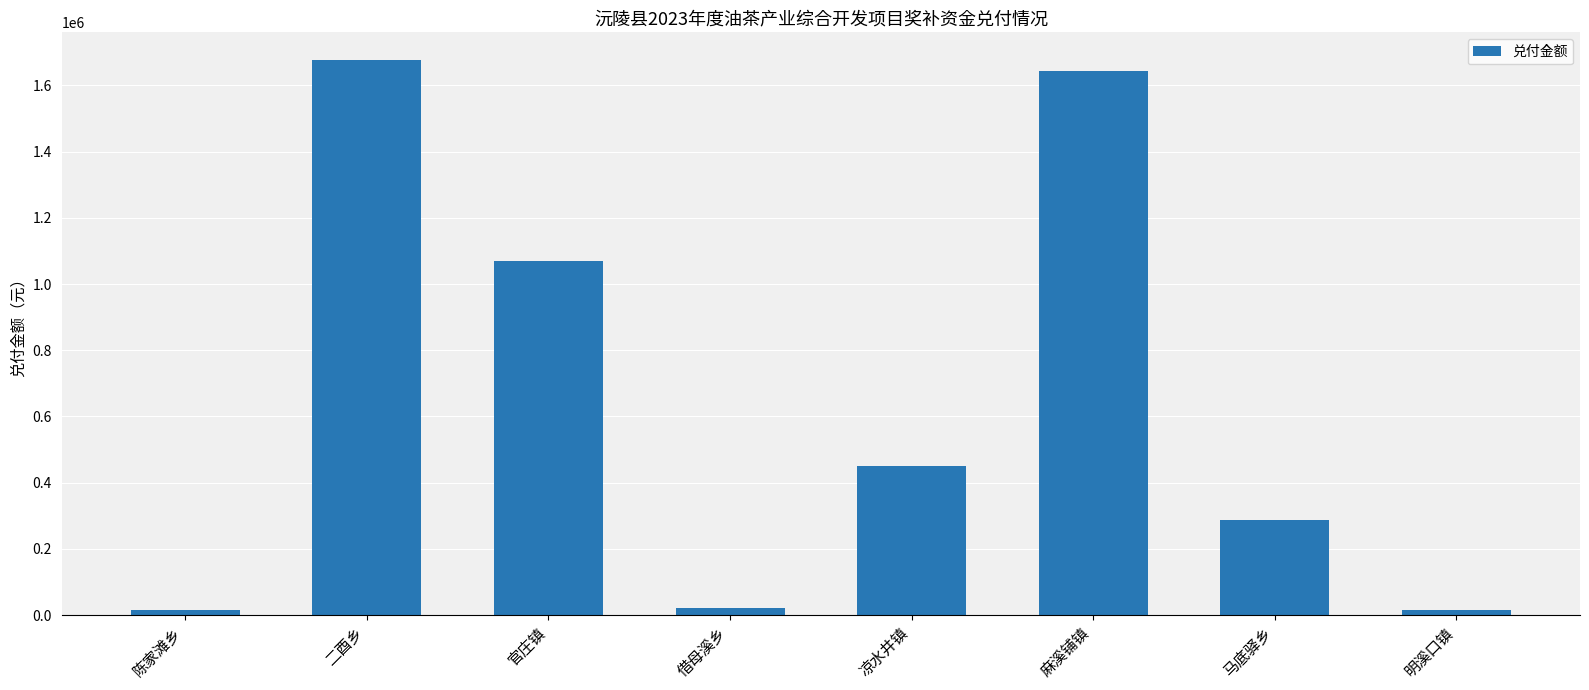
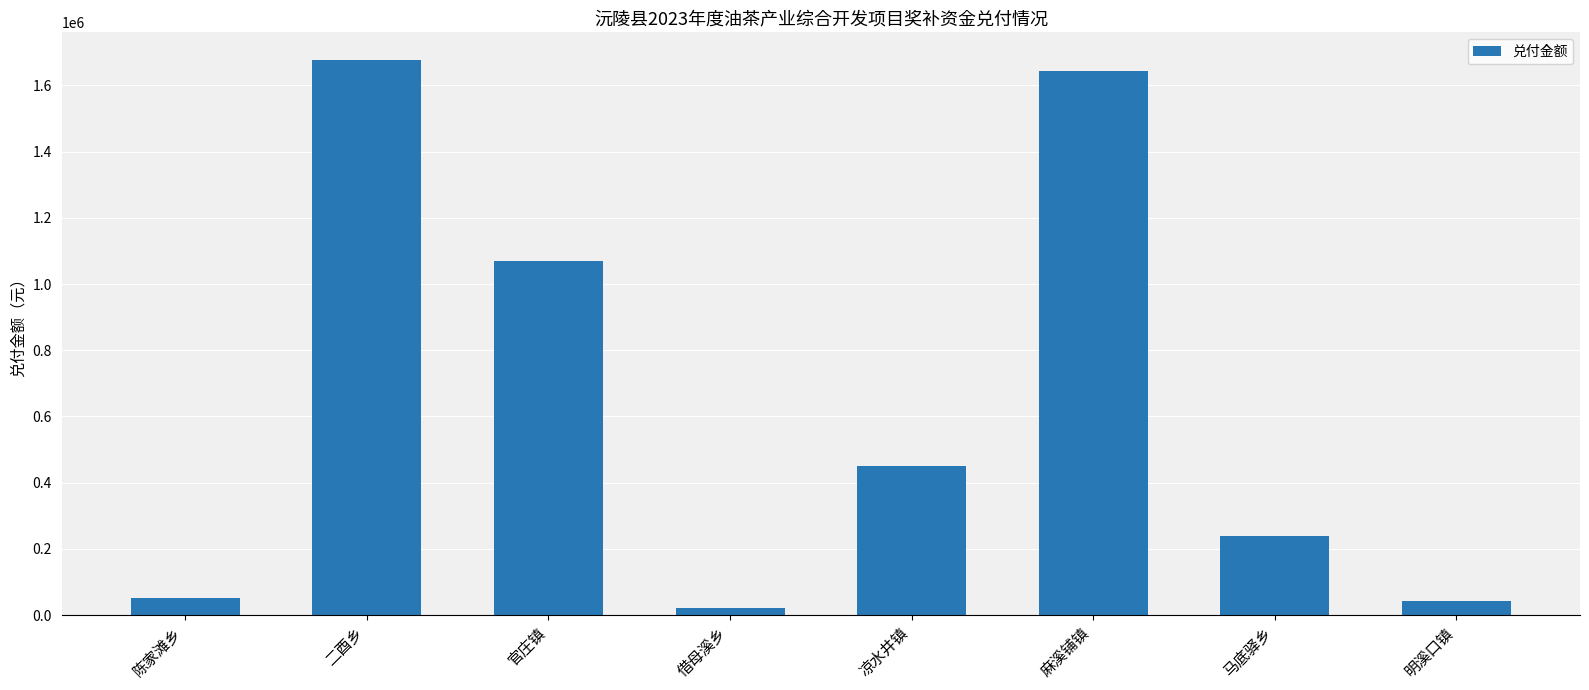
陈家滩乡: 10000 -> 50000
马底驿乡: 290000 -> 240000
明溪口镇: 10000 -> 40000
